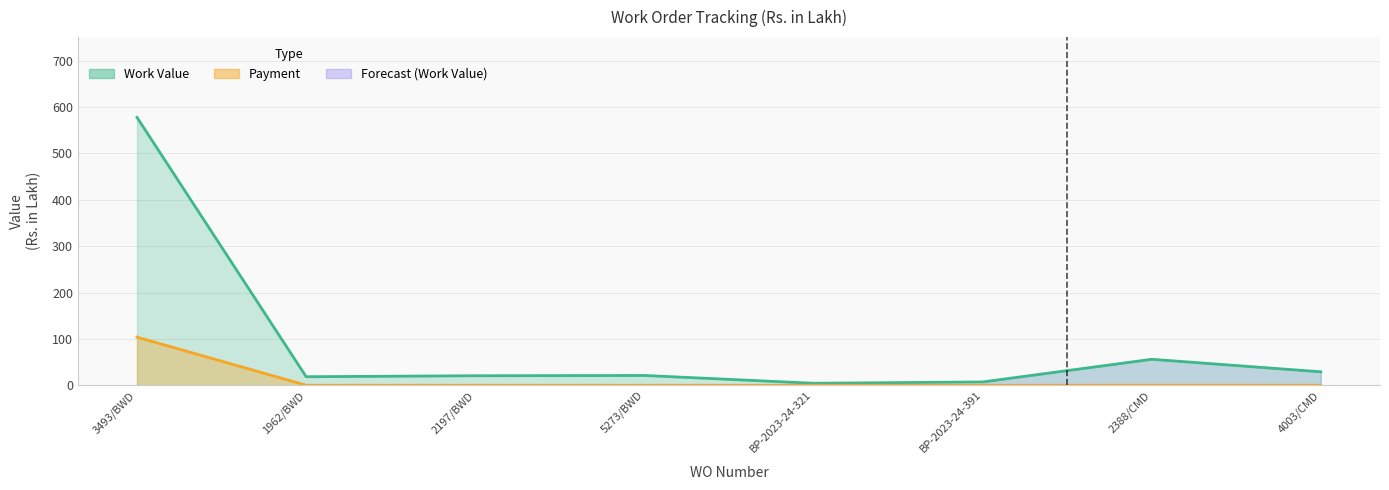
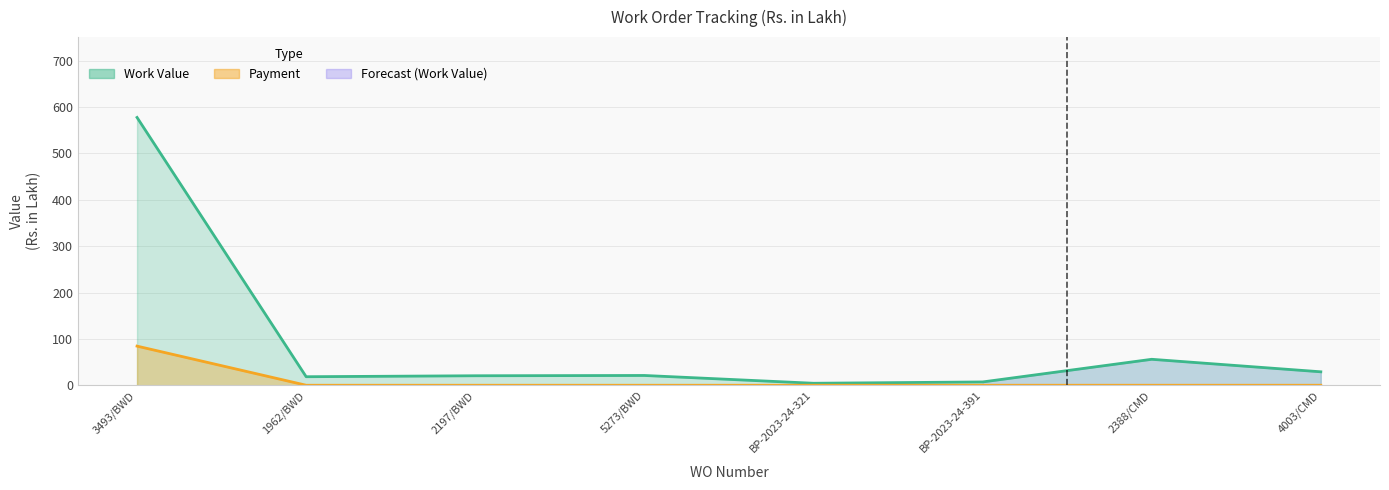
Payment, 3493/BWD: 100 -> 80
